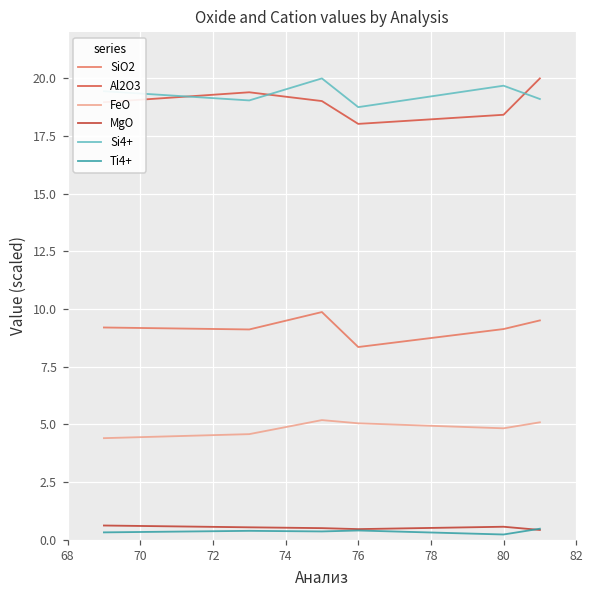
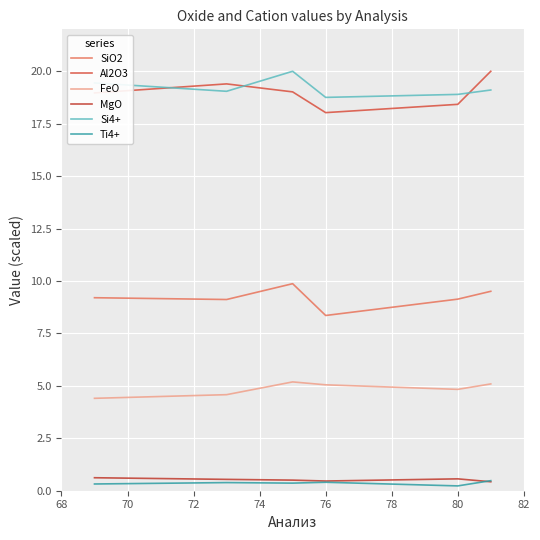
Si4+, 80: 19.7 -> 18.9
